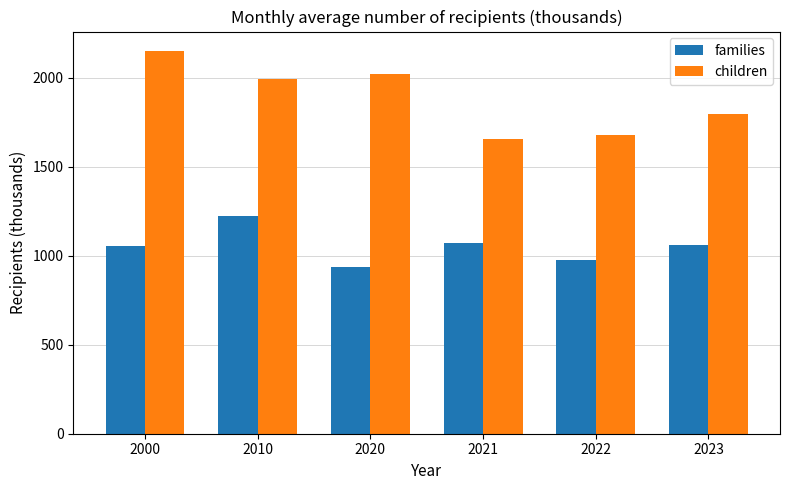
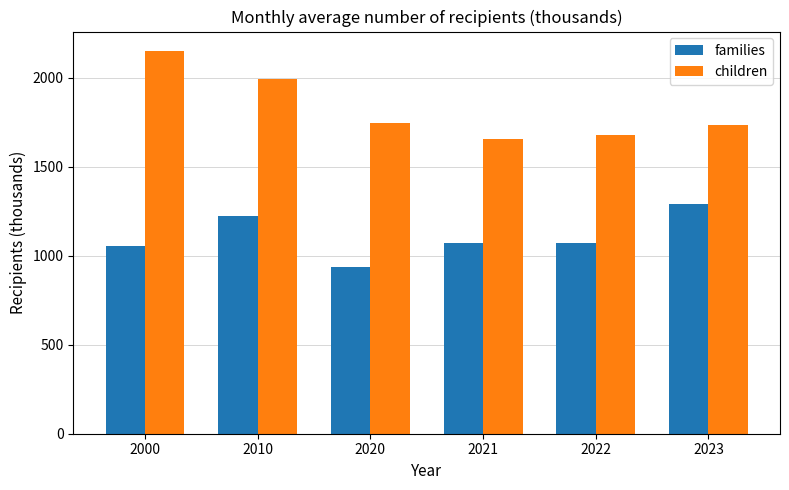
children, 2020: 2020 -> 1750
families, 2022: 980 -> 1070
families, 2023: 1060 -> 1290
children, 2023: 1790 -> 1740
